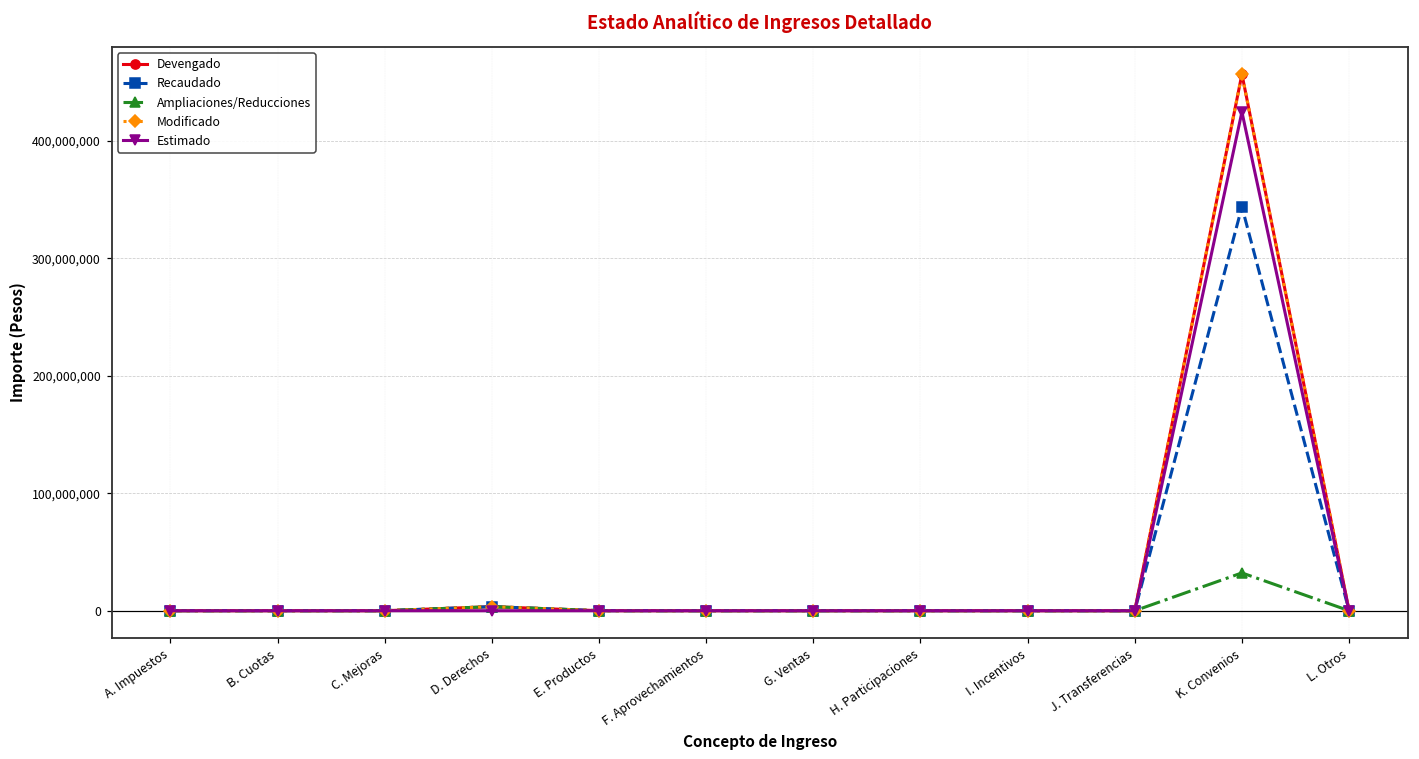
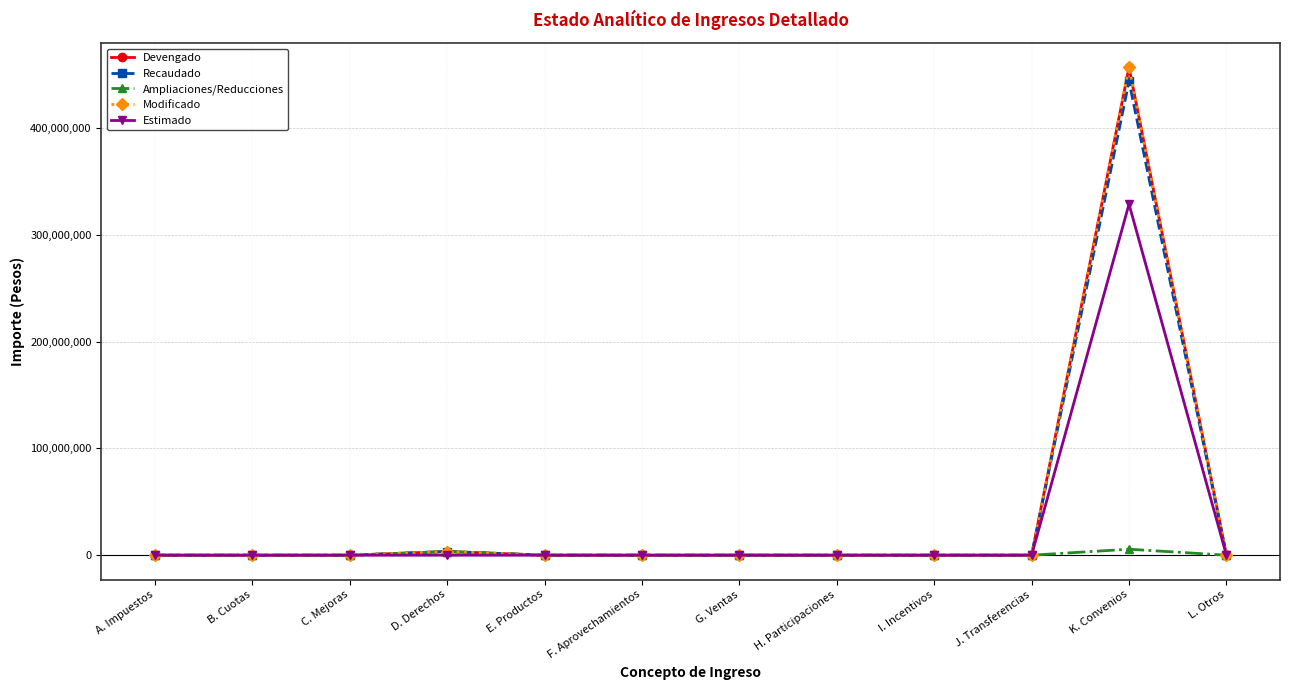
Recaudado, K. Convenios: 344,000,000 -> 444,000,000
Ampliaciones/Reducciones, K. Convenios: 32,000,000 -> 6,000,000
Estimado, K. Convenios: 425,000,000 -> 329,000,000
